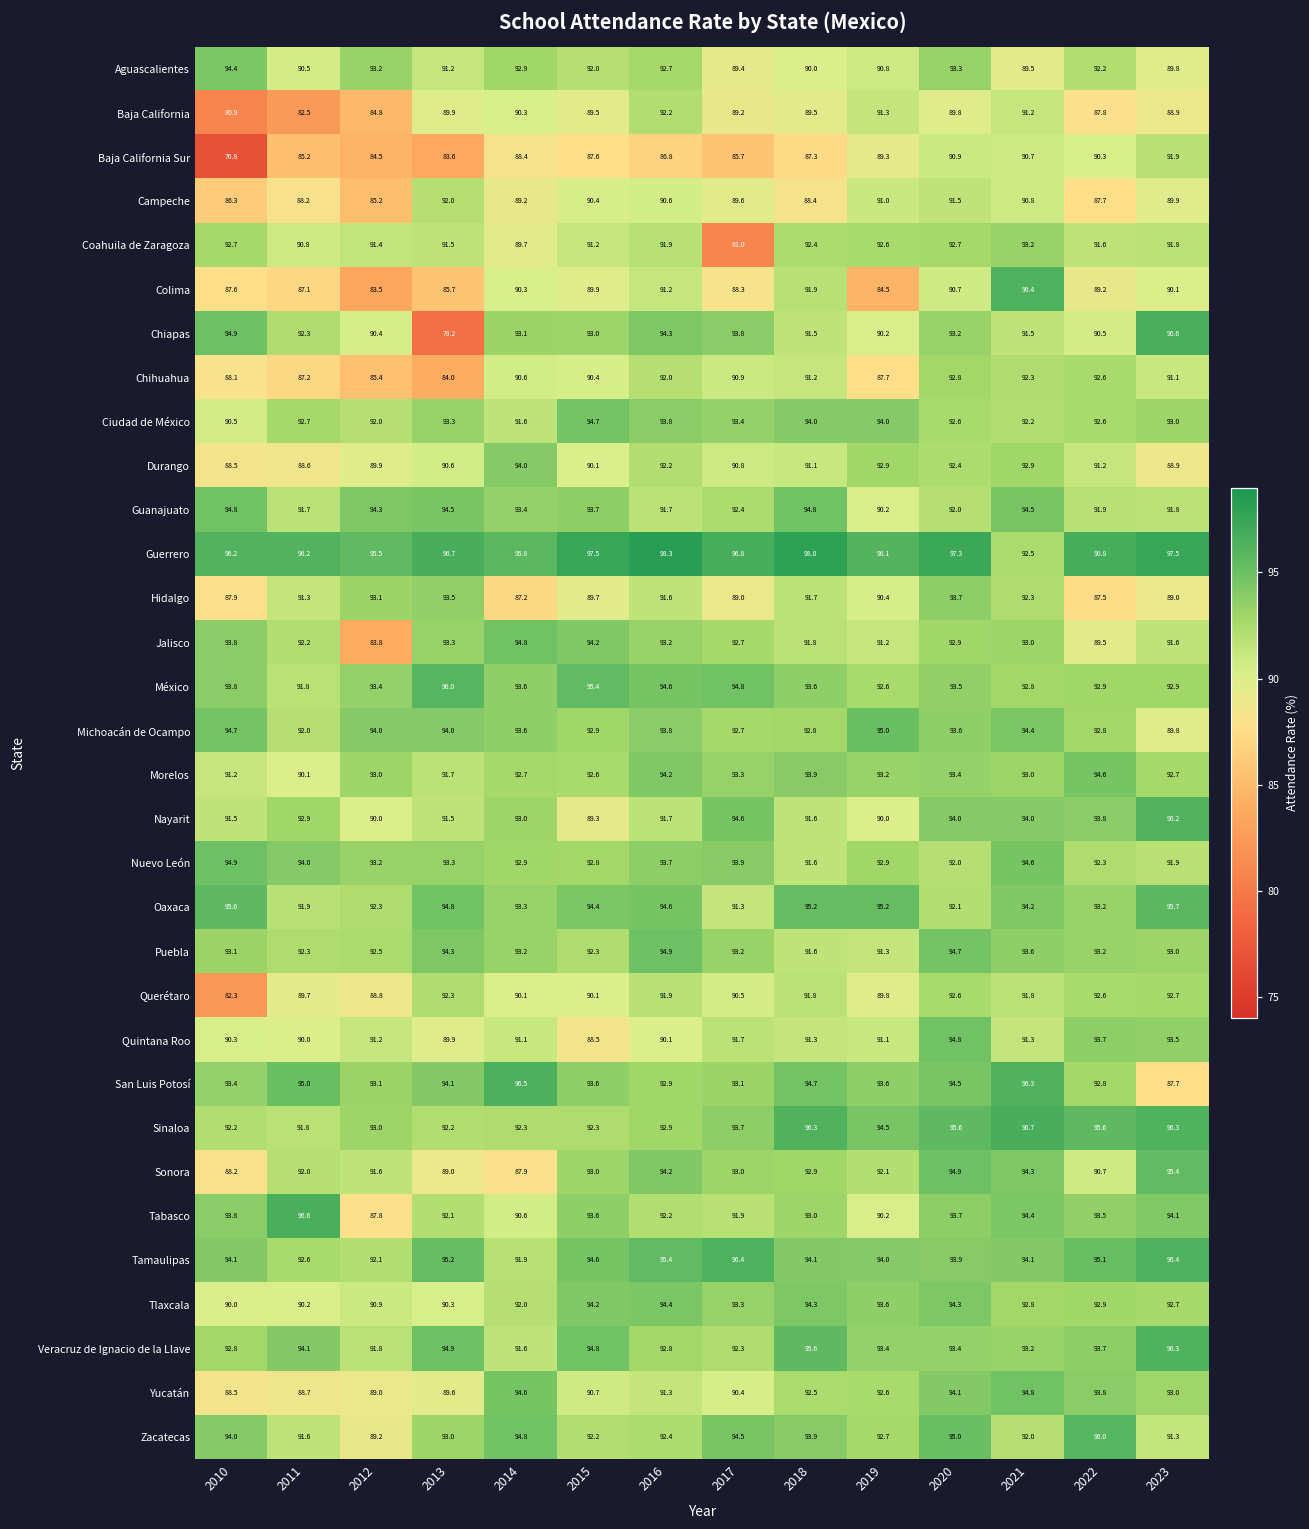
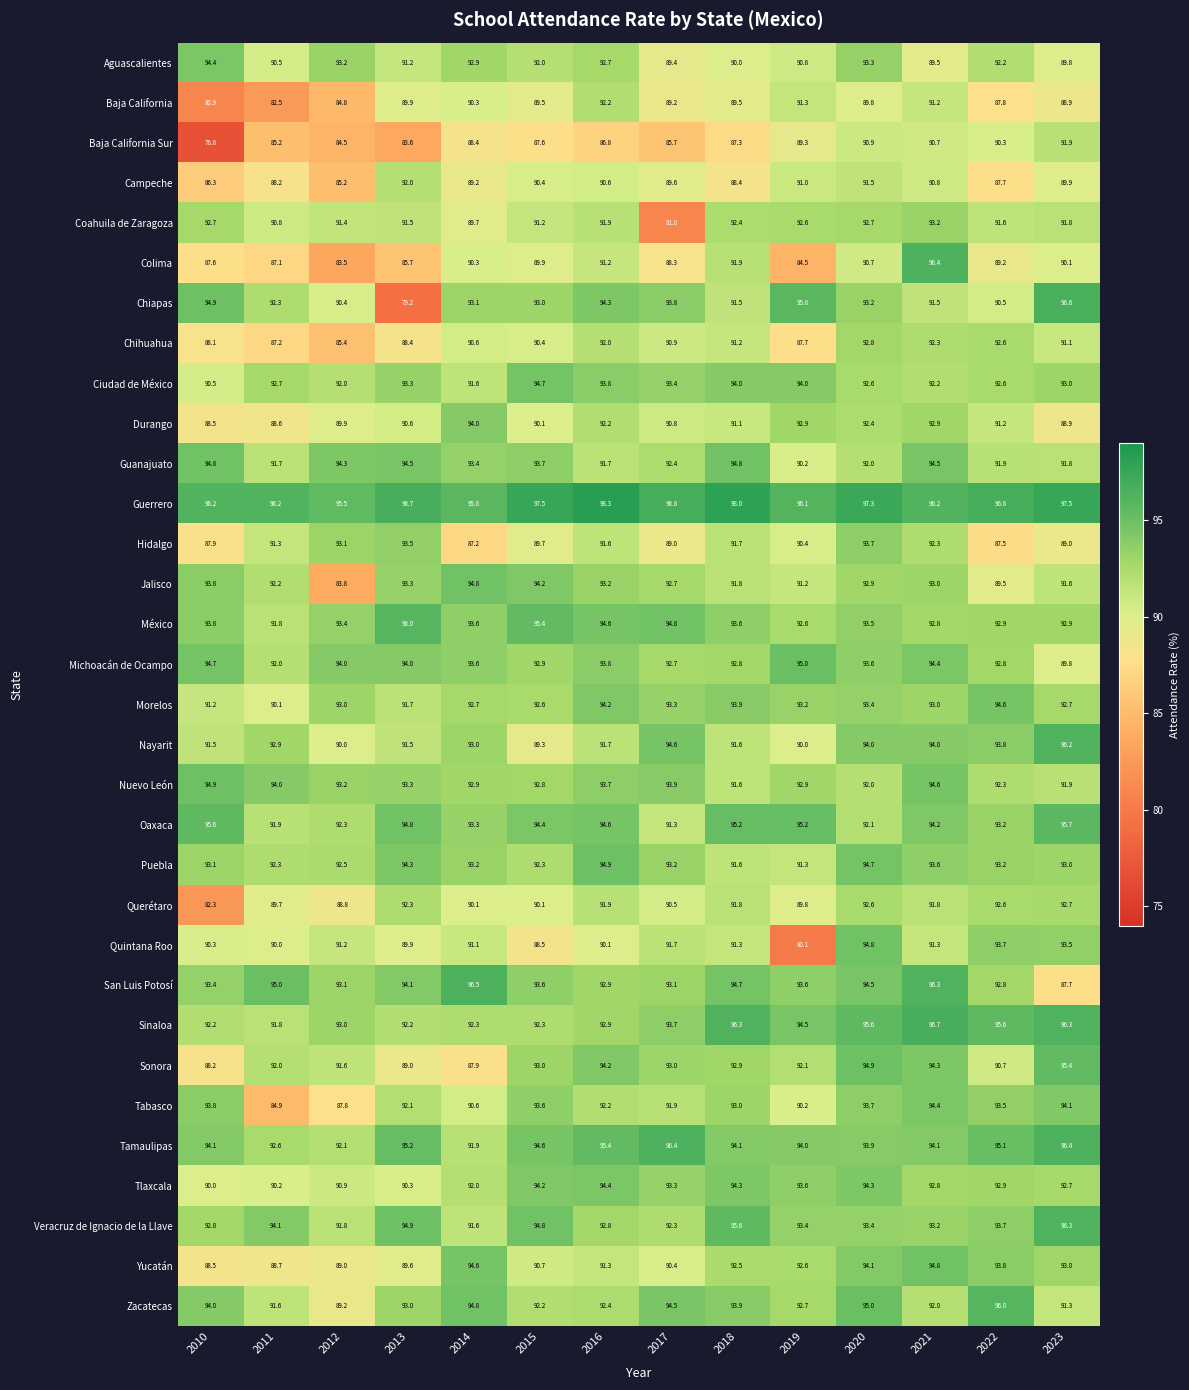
Chiapas, 2019: 90.2 -> 95.8
Chihuahua, 2013: 84.0 -> 88.4
Guerrero, 2021: 92.5 -> 96.2
Quintana Roo, 2019: 91.1 -> 80.1
Tabasco, 2011: 96.6 -> 84.9
